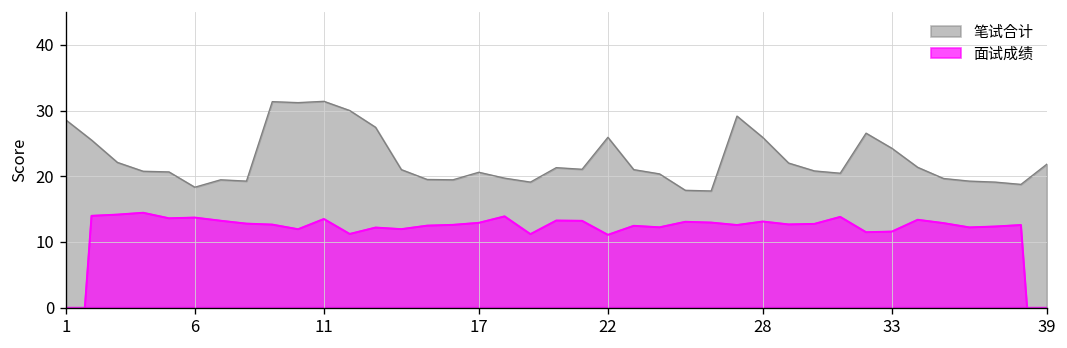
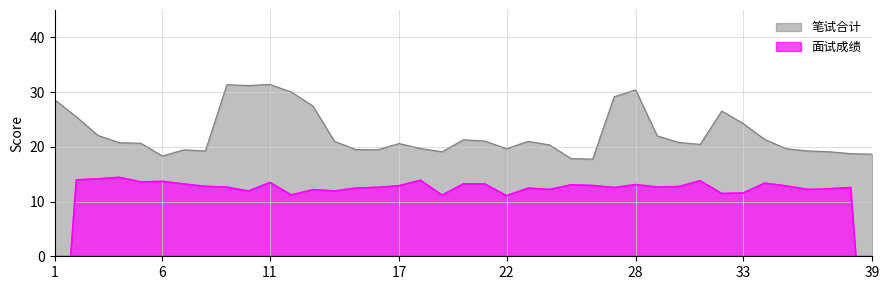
笔试合计, 22: 26 -> 20
笔试合计, 28: 26 -> 30
笔试合计, 39: 22 -> 19
